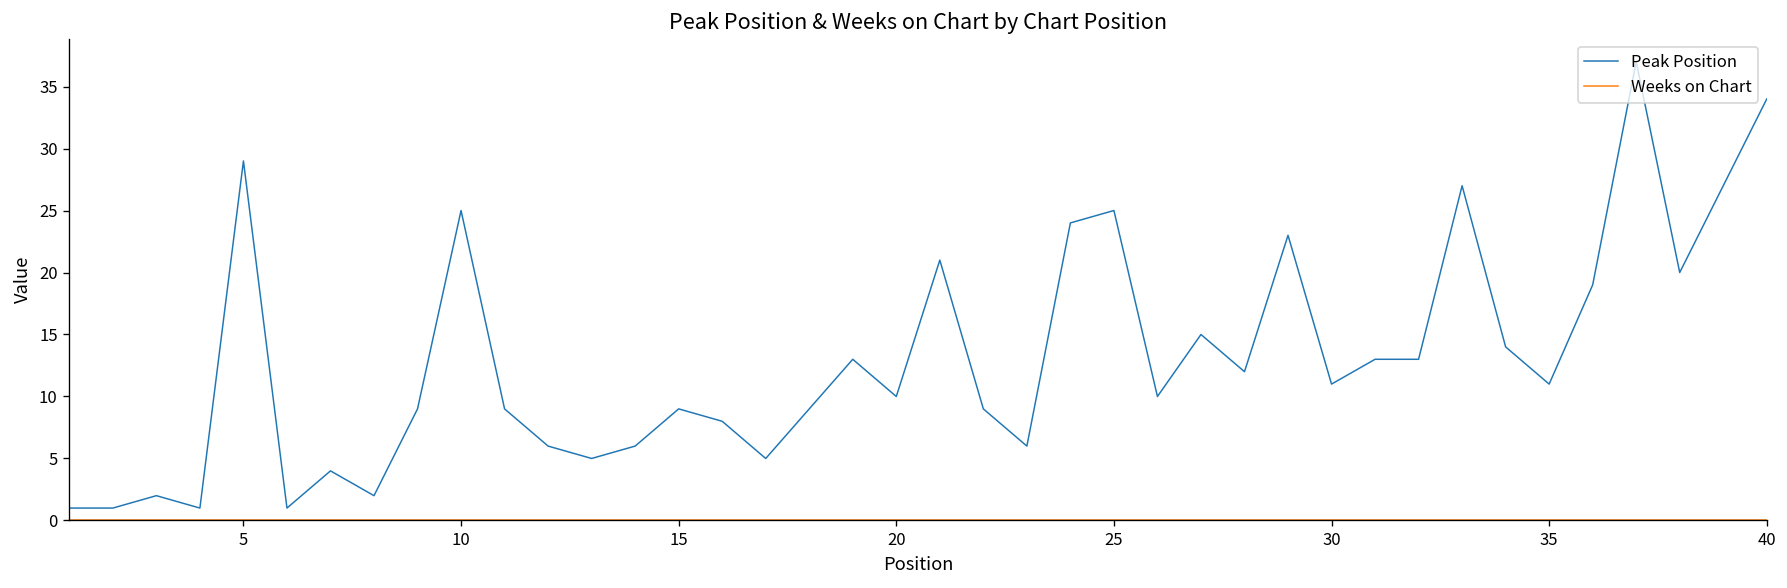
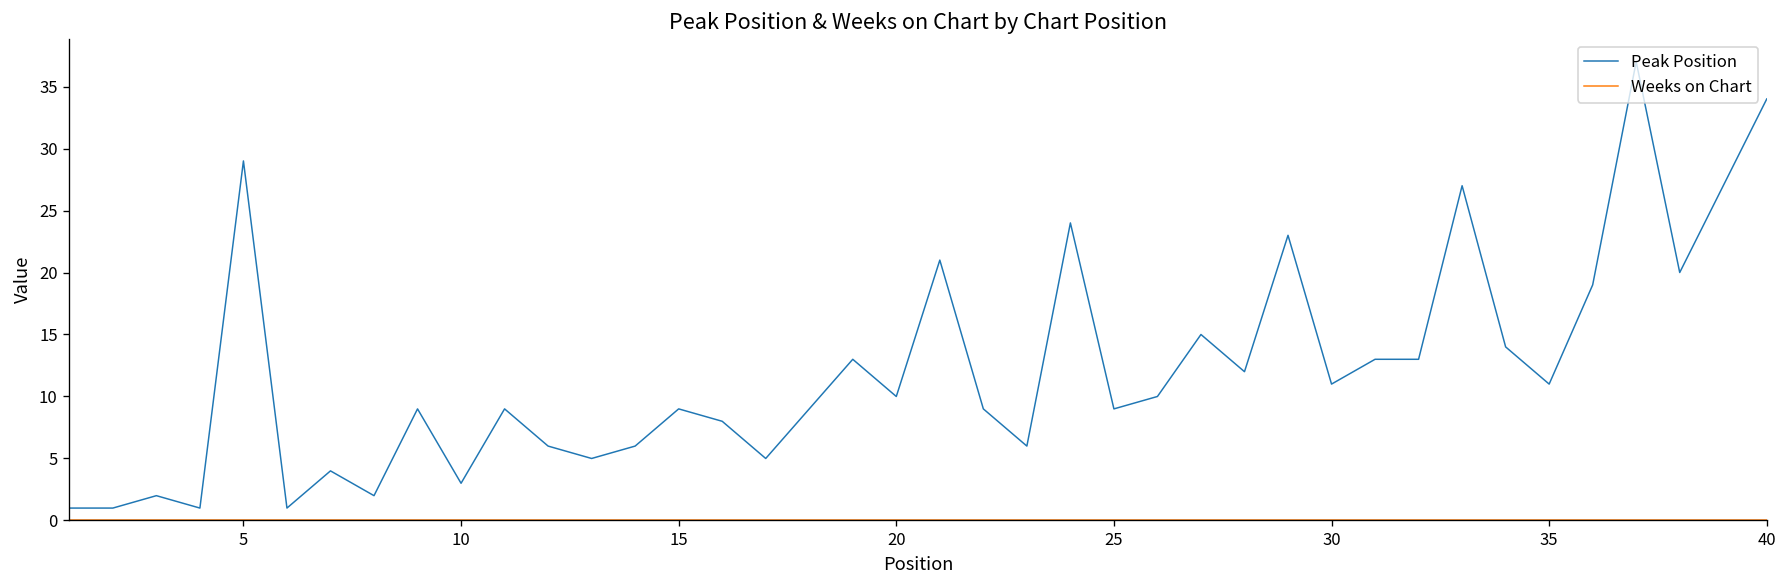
Peak Position, 10: 25 -> 3
Peak Position, 25: 25 -> 9
